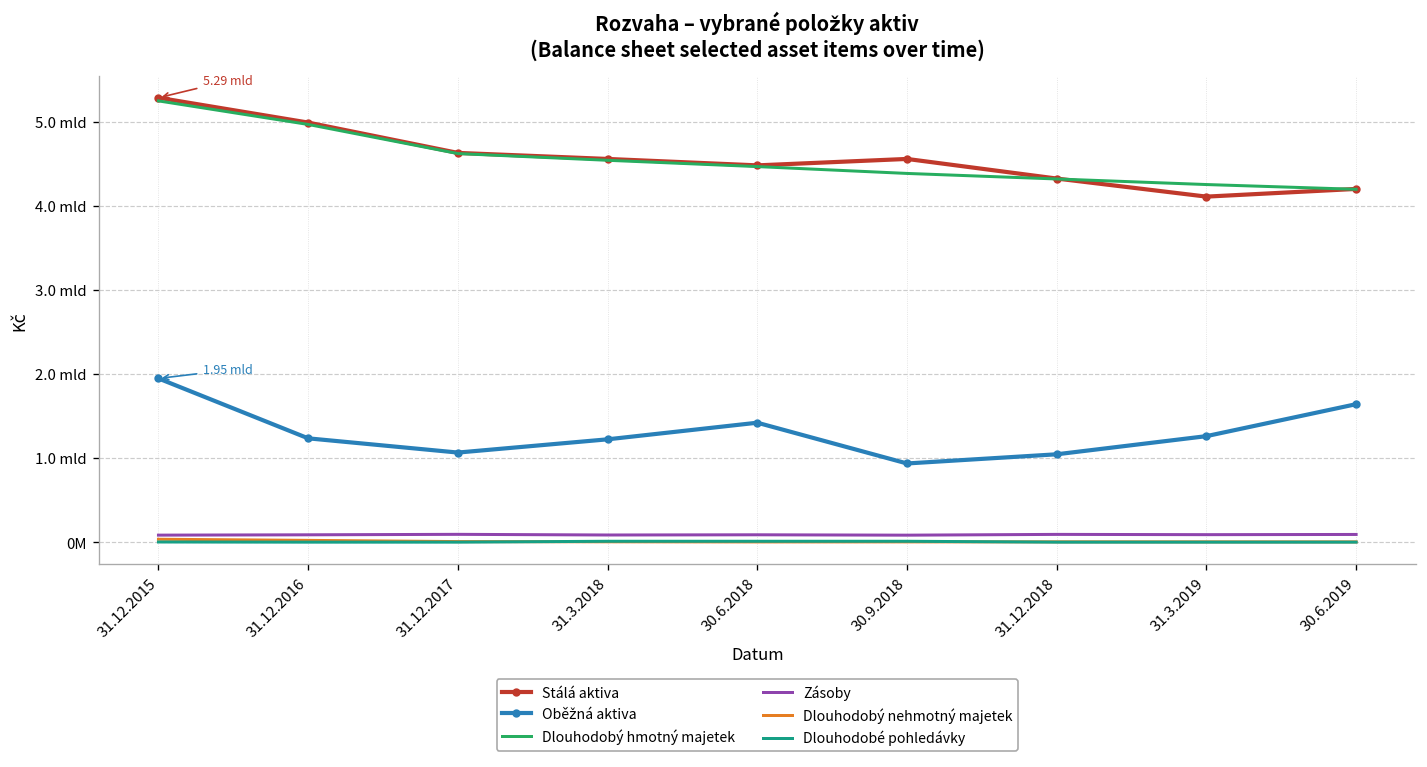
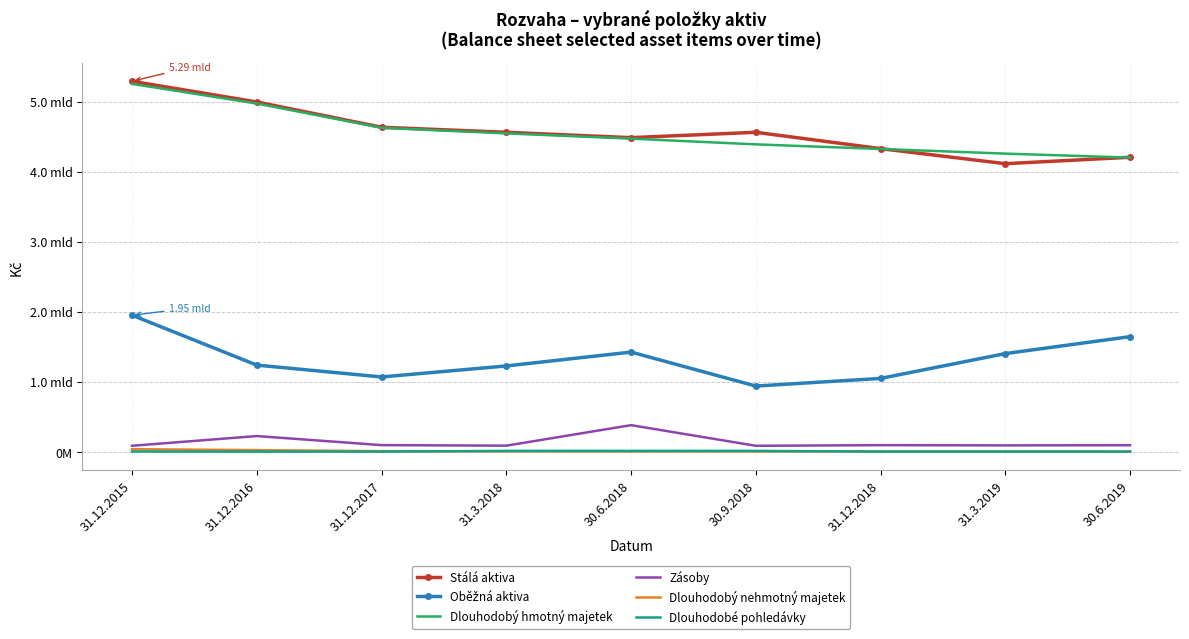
Zásoby, 31.12.2016: 0.1 mld -> 0.2 mld
Zásoby, 30.6.2018: 0.1 mld -> 0.4 mld
Oběžná aktiva, 31.3.2019: 1.3 mld -> 1.4 mld
